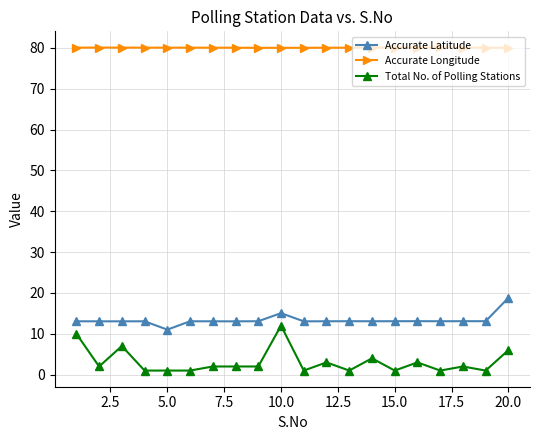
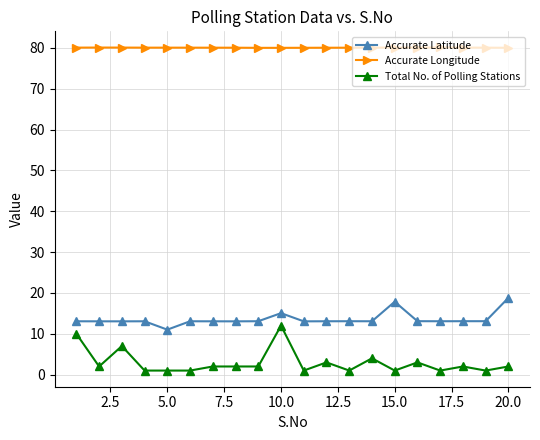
Accurate Latitude, 15.0: 13 -> 18
Total No. of Polling Stations, 20.0: 6 -> 2
